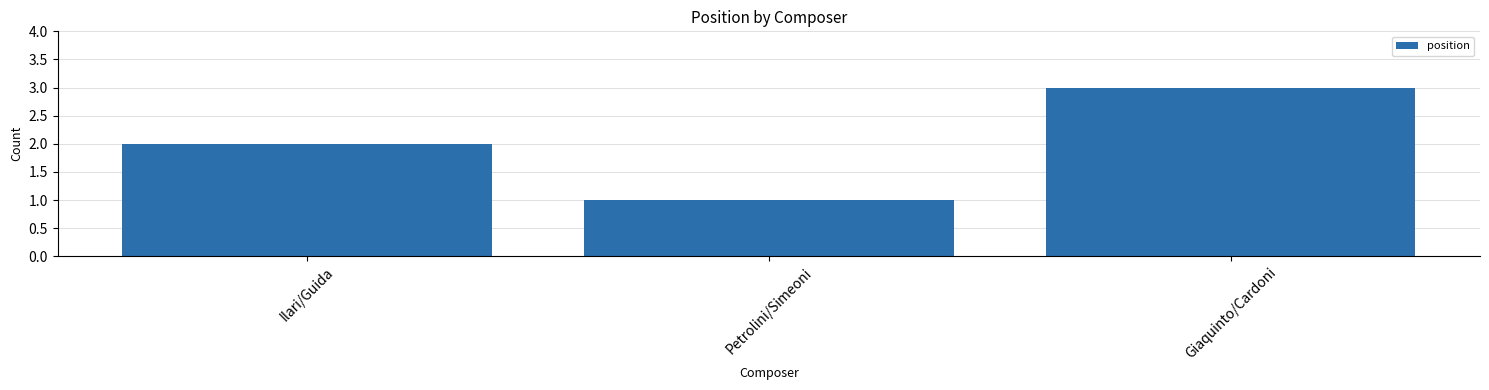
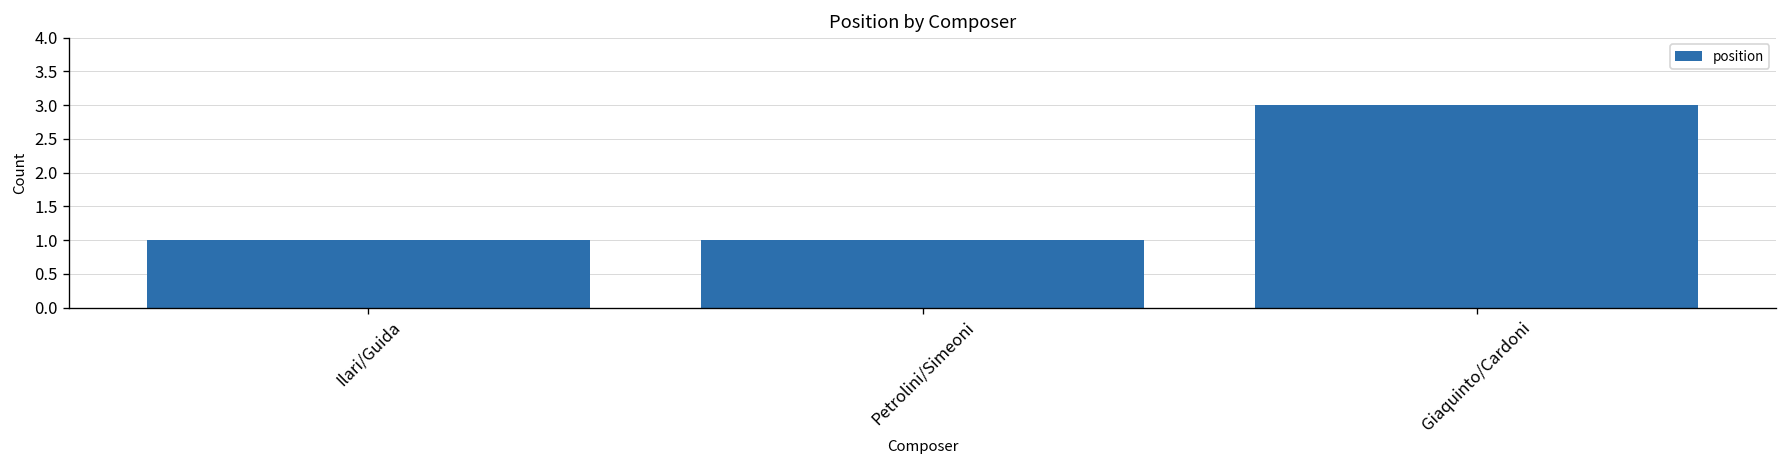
Ilari/Guida: 2 -> 1
